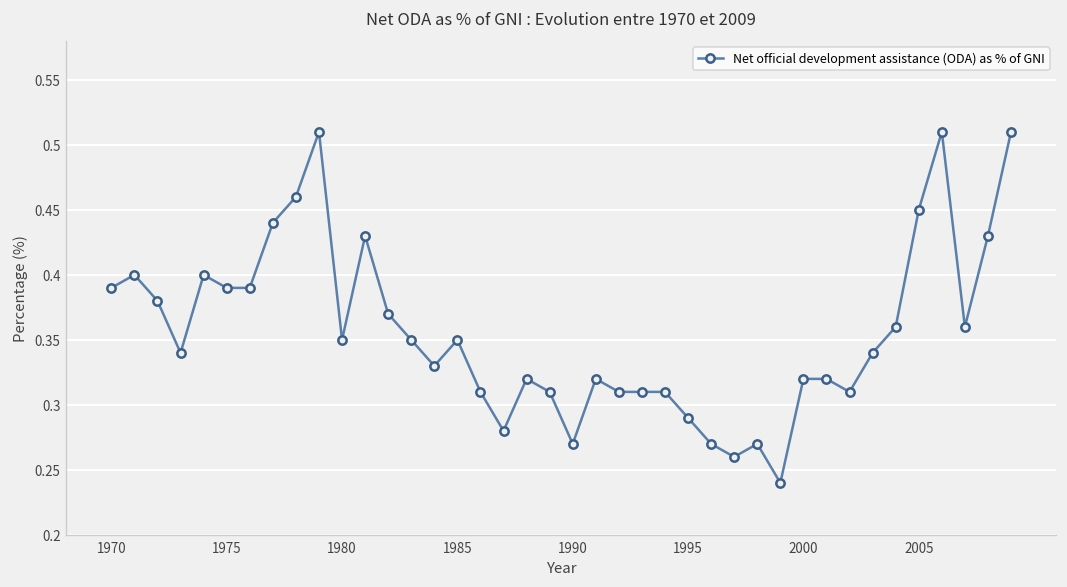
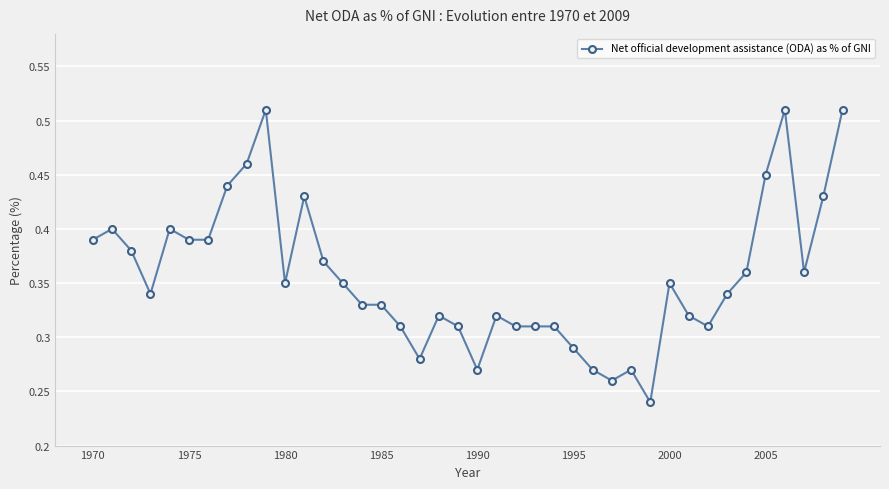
1985: 0.35 -> 0.33
2000: 0.32 -> 0.35
